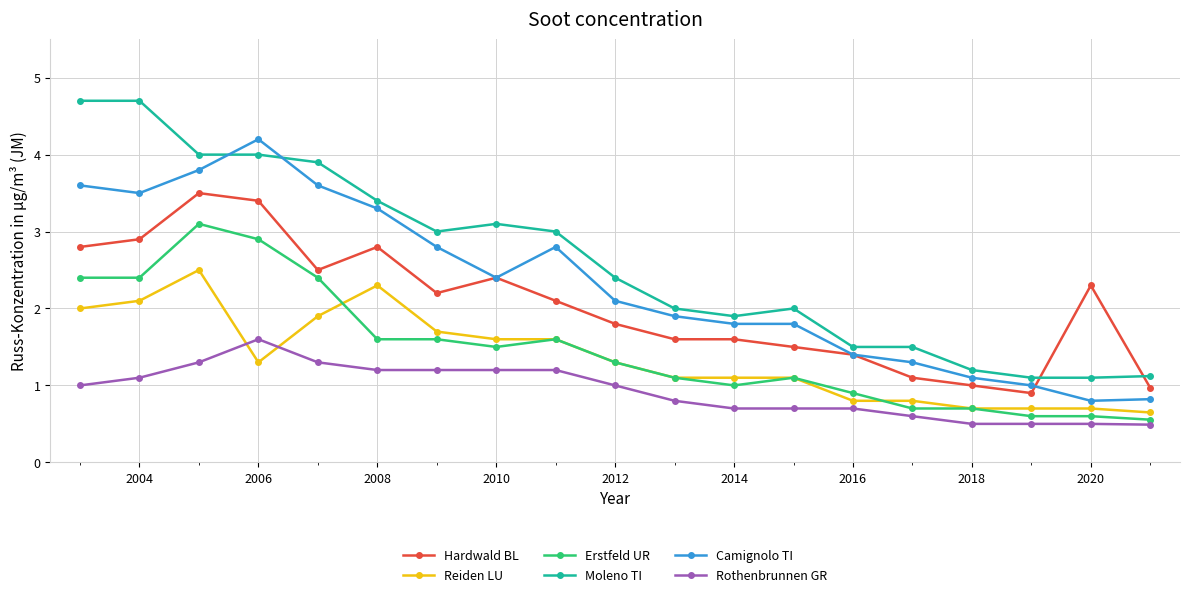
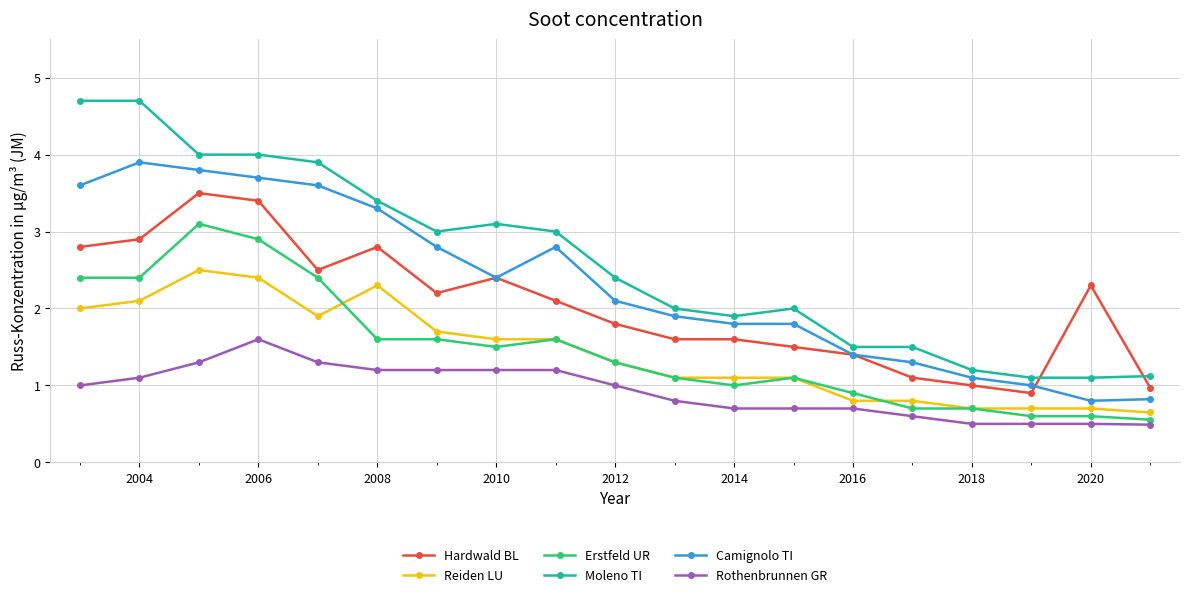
Camignolo TI, 2004: 3.5 -> 3.9
Reiden LU, 2006: 1.3 -> 2.4
Camignolo TI, 2006: 4.2 -> 3.7
